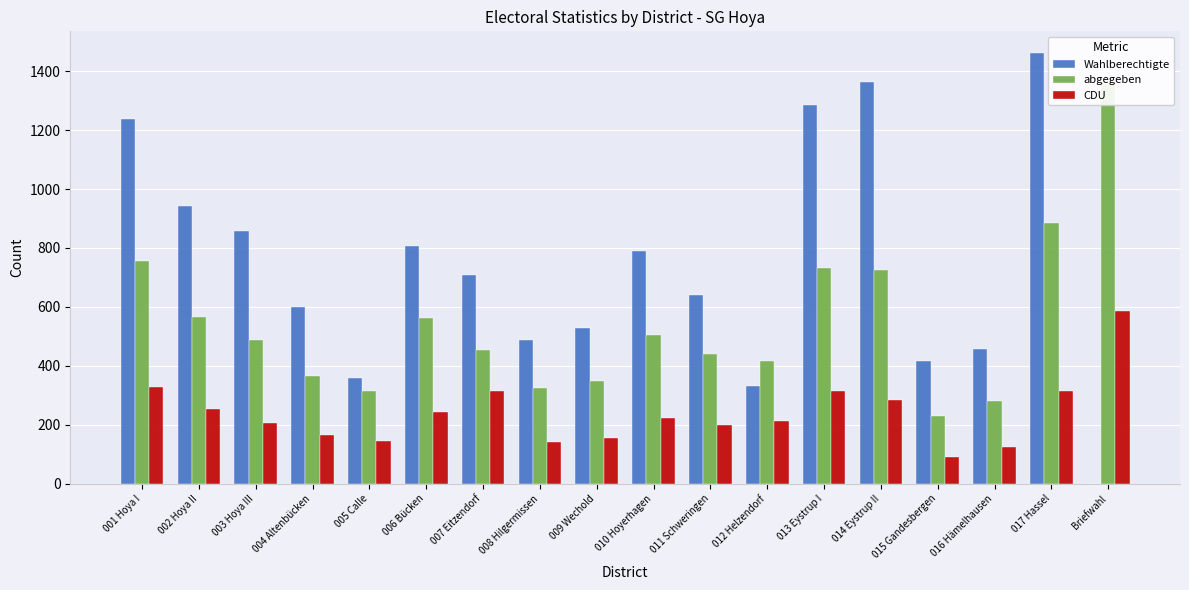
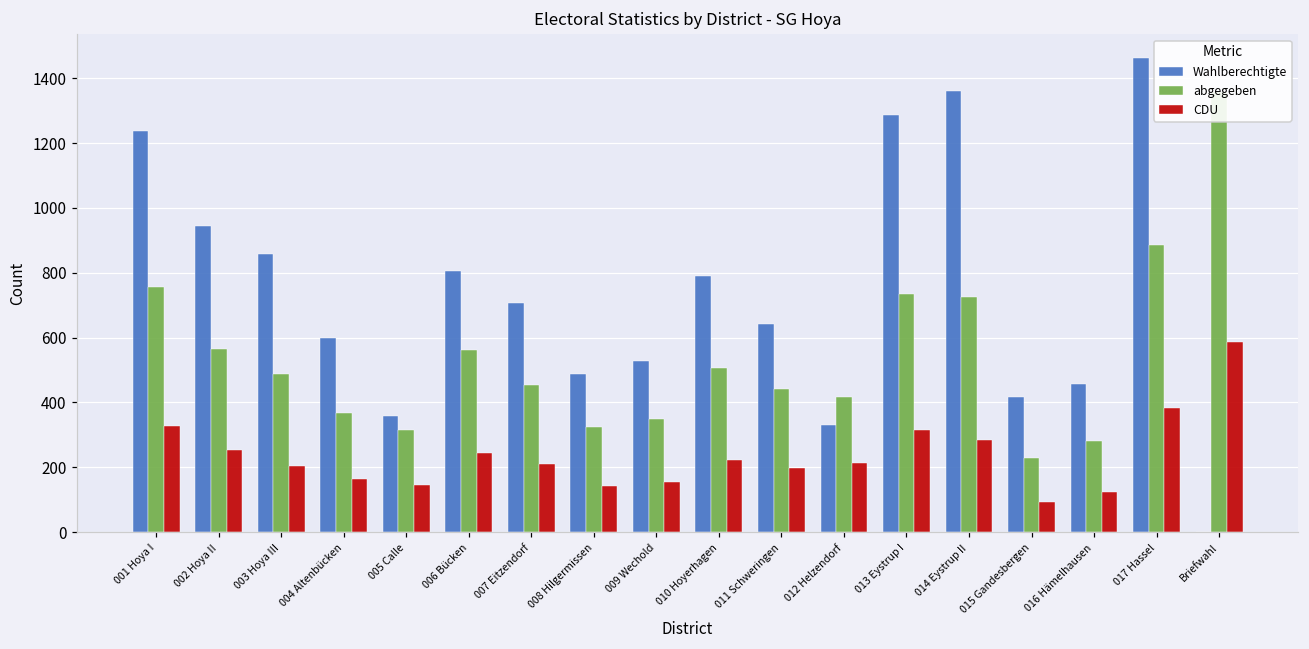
CDU, 007 Eitzendorf: 320 -> 210
CDU, 017 Hassel: 310 -> 380
